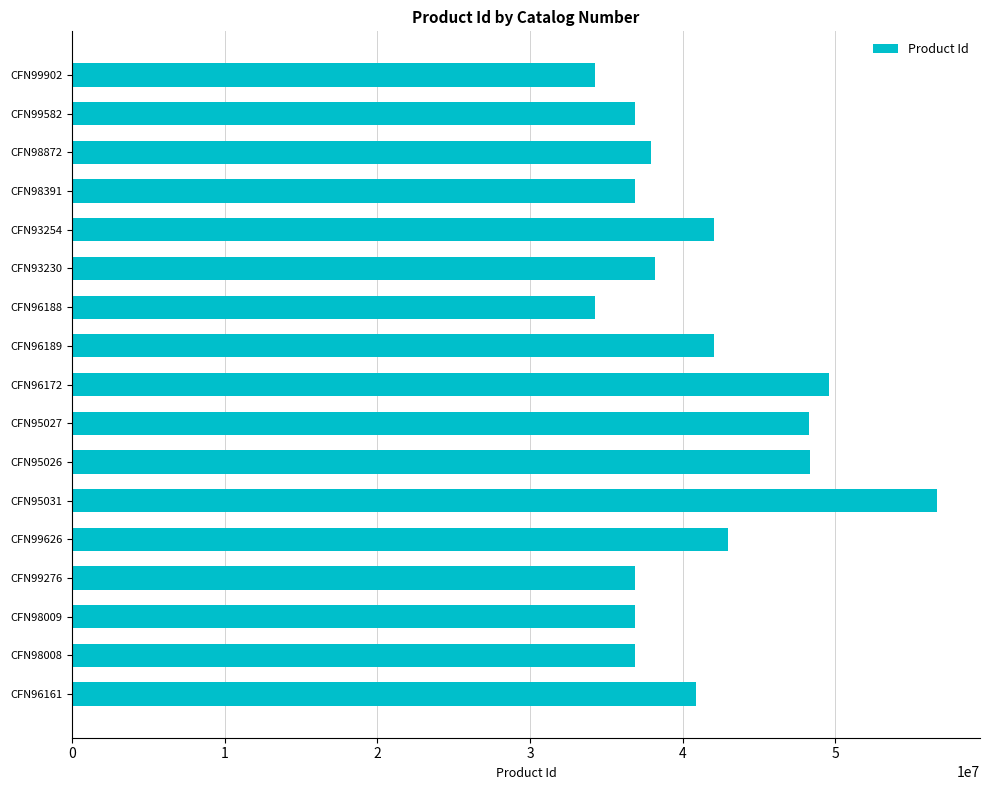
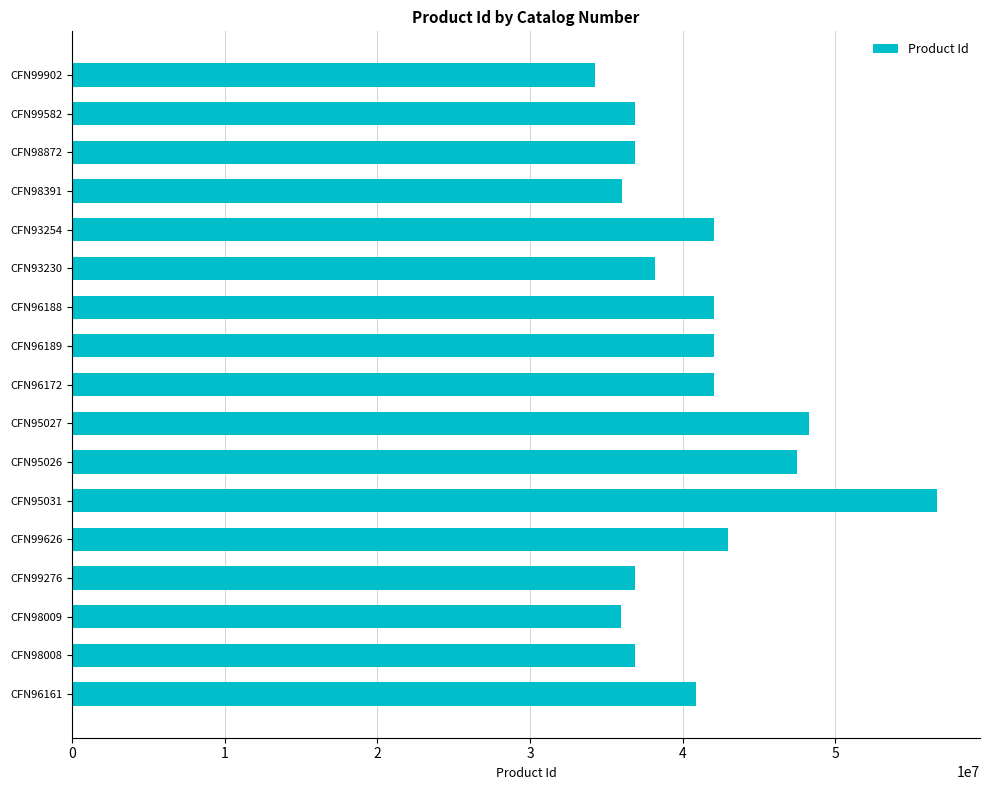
CFN98872: 37900000 -> 36900000
CFN98391: 36900000 -> 36000000
CFN96188: 34200000 -> 42100000
CFN96172: 49600000 -> 42100000
CFN95026: 48300000 -> 47500000
CFN98009: 36900000 -> 36000000
